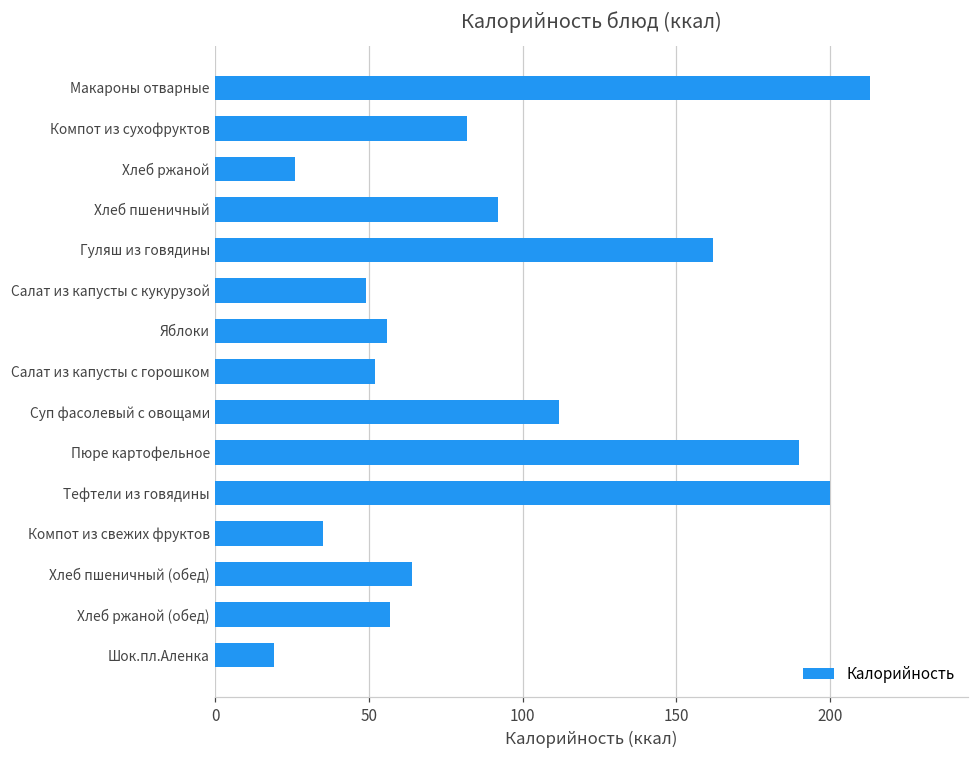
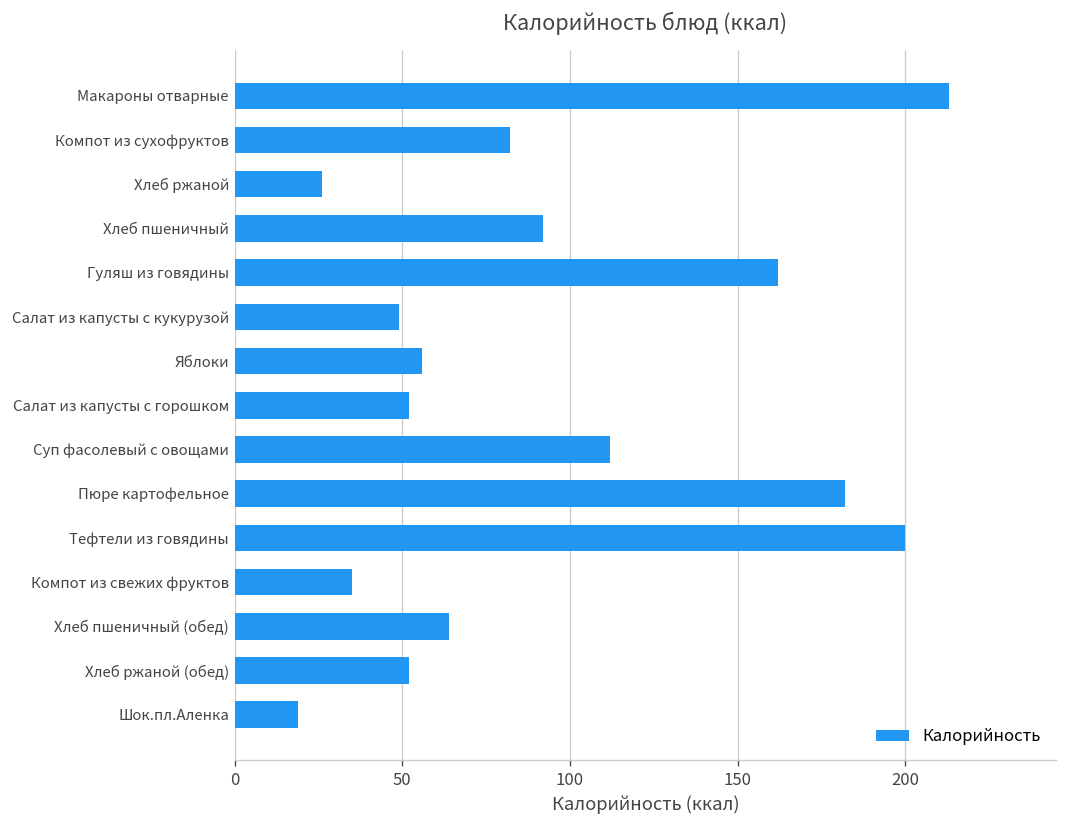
Пюре картофельное: 190 -> 182
Хлеб ржаной (обед): 57 -> 52
